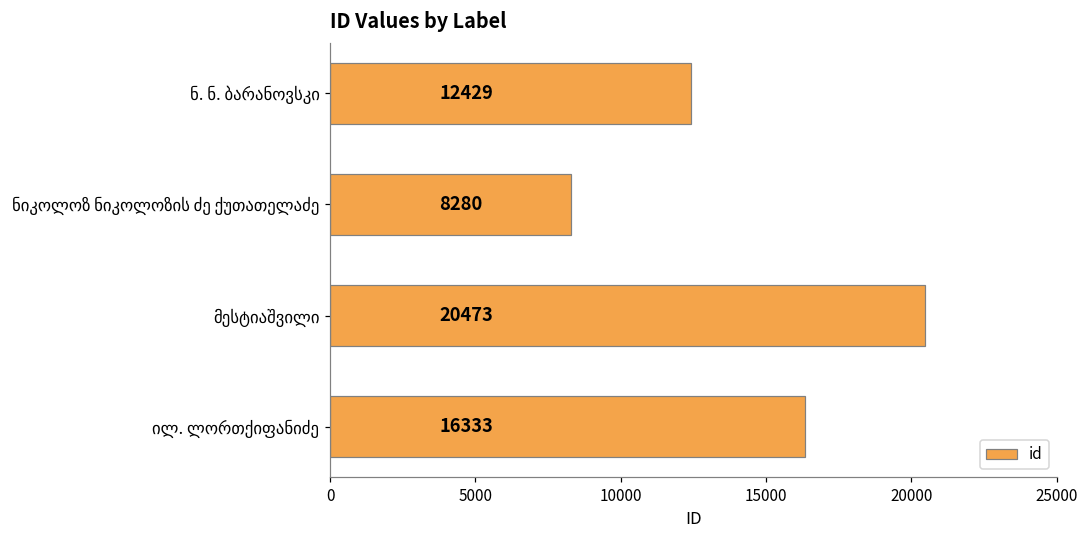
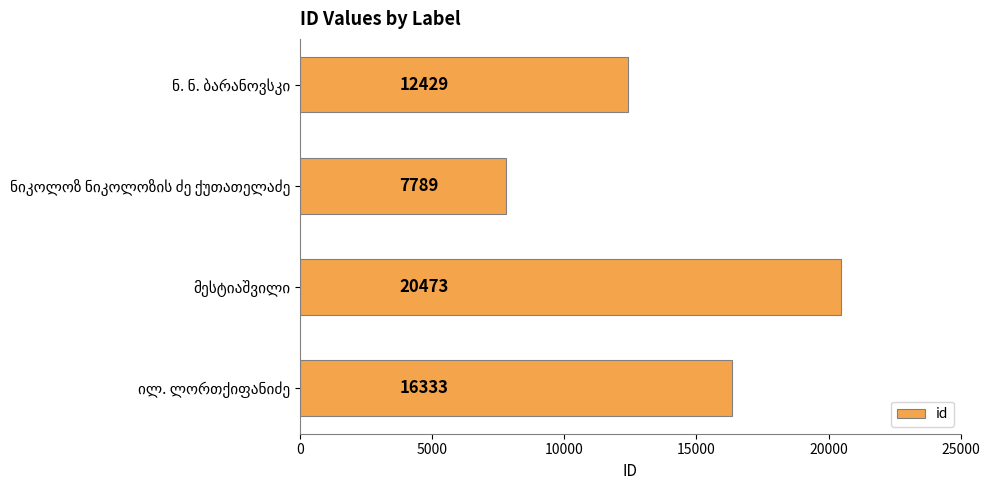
ნიკოლოზ ნიკოლოზის ძე ქუთათელაძე: 8280 -> 7789
